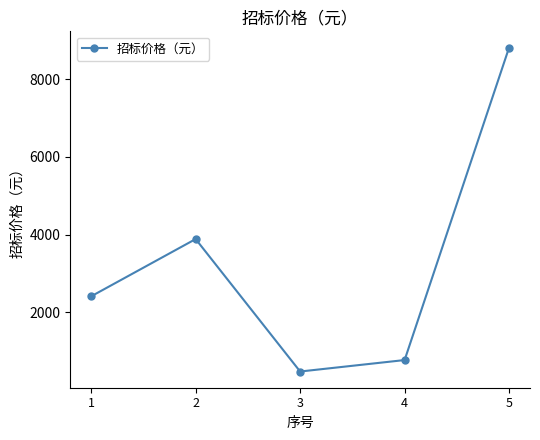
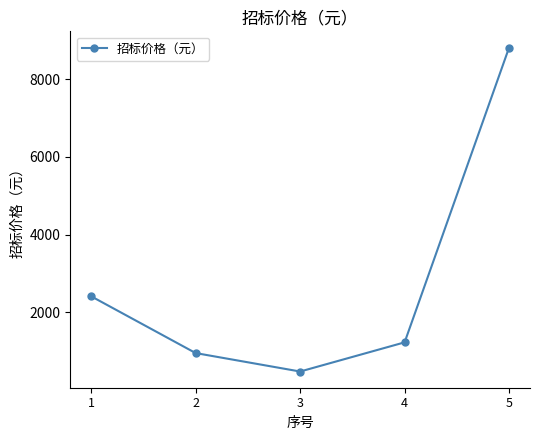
2: 3900 -> 900
4: 800 -> 1200
